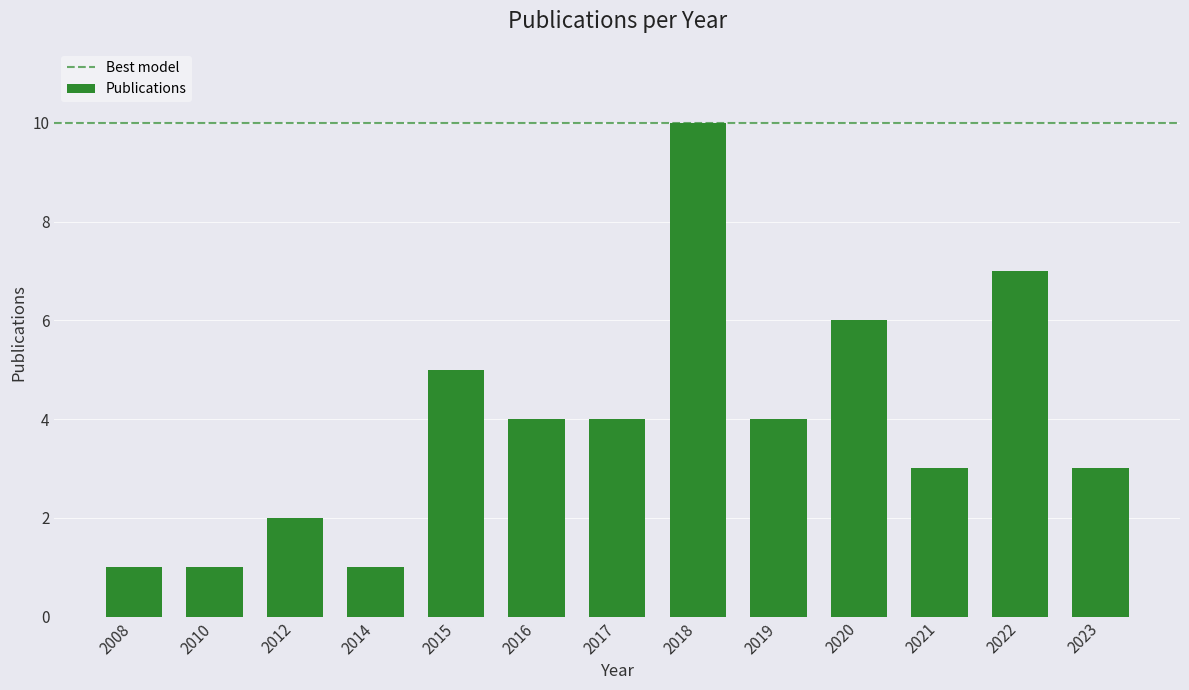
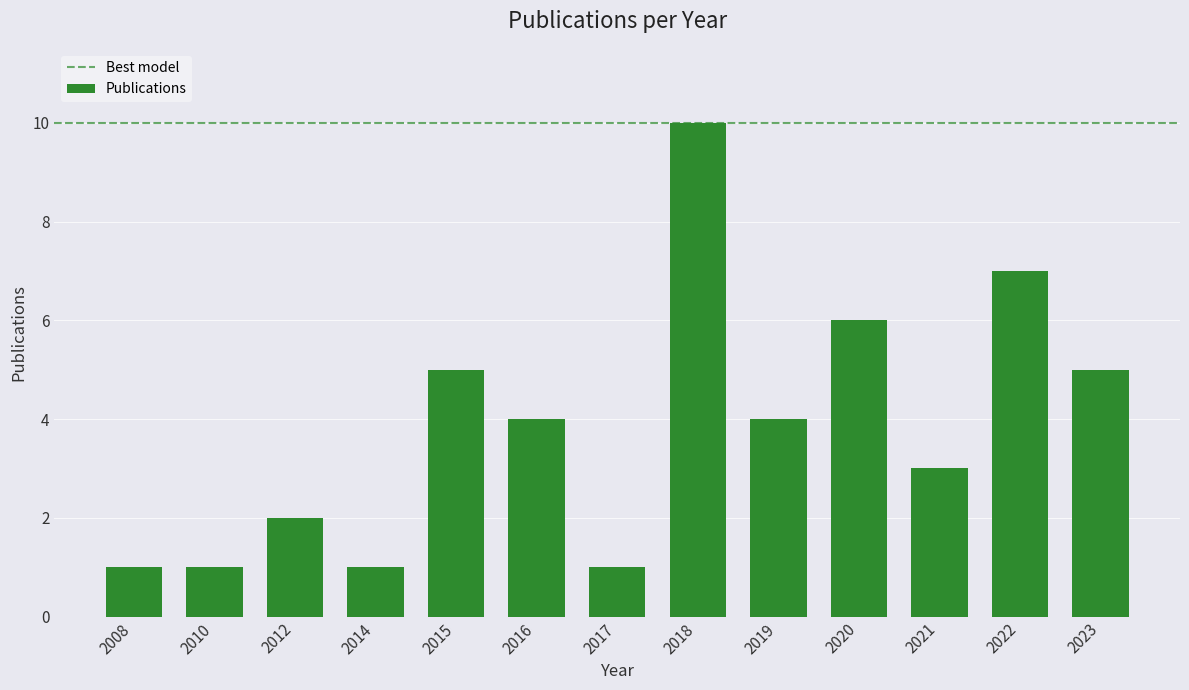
2017: 4 -> 1
2023: 3 -> 5
